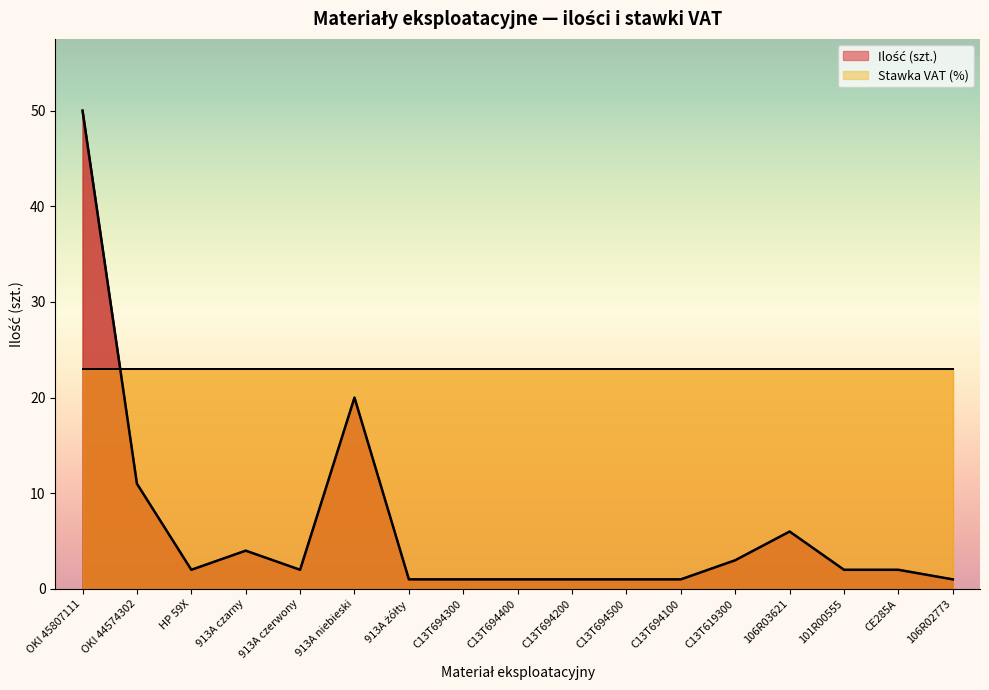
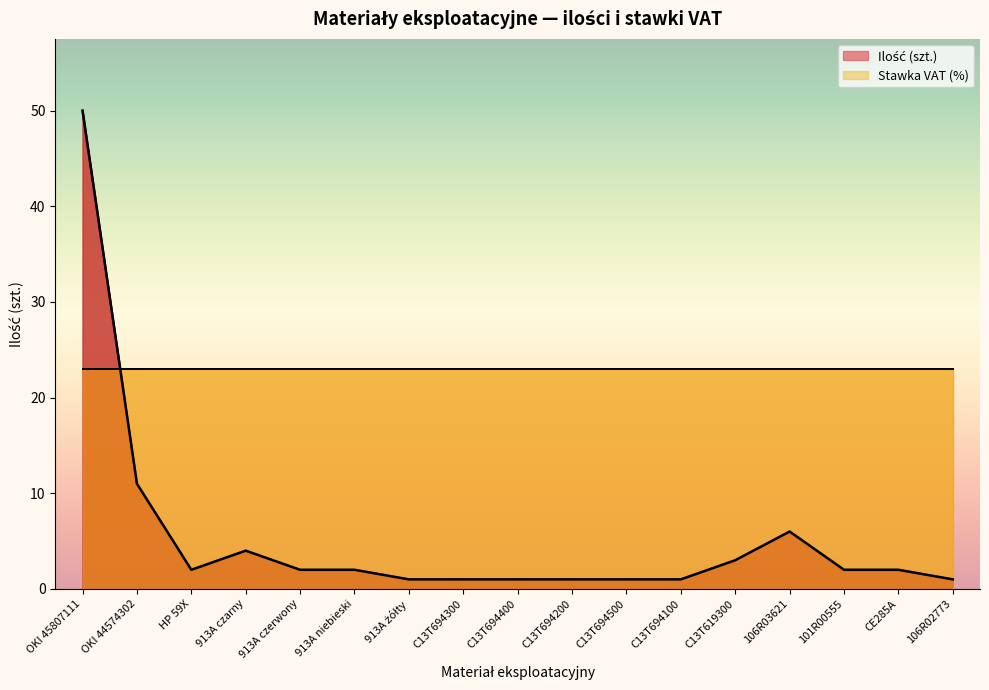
Ilość (szt.), 913A niebieski: 20 -> 2
